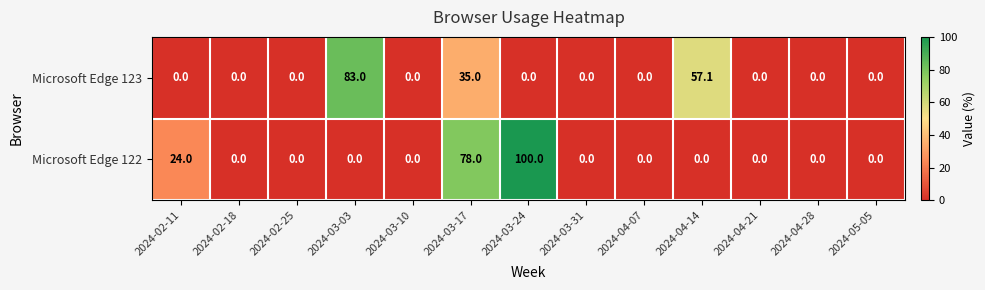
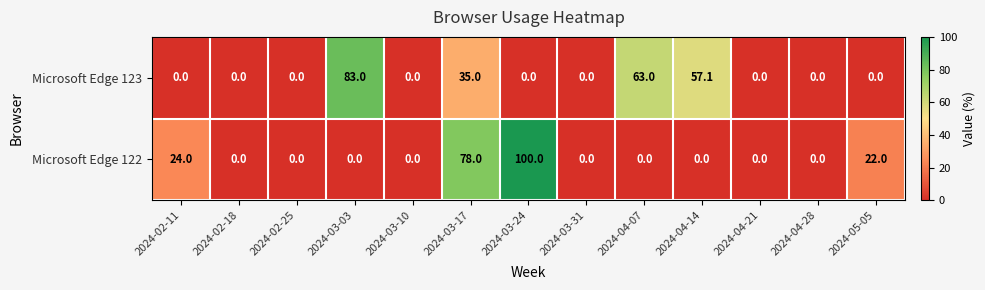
Microsoft Edge 123, 2024-04-07: 0.0 -> 63.0
Microsoft Edge 122, 2024-05-05: 0.0 -> 22.0
